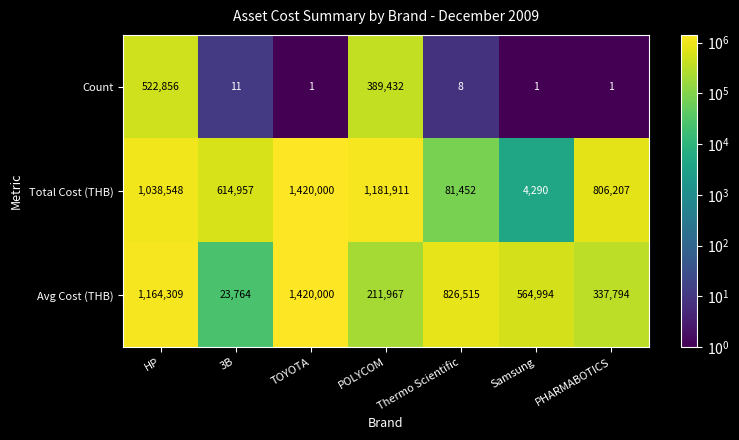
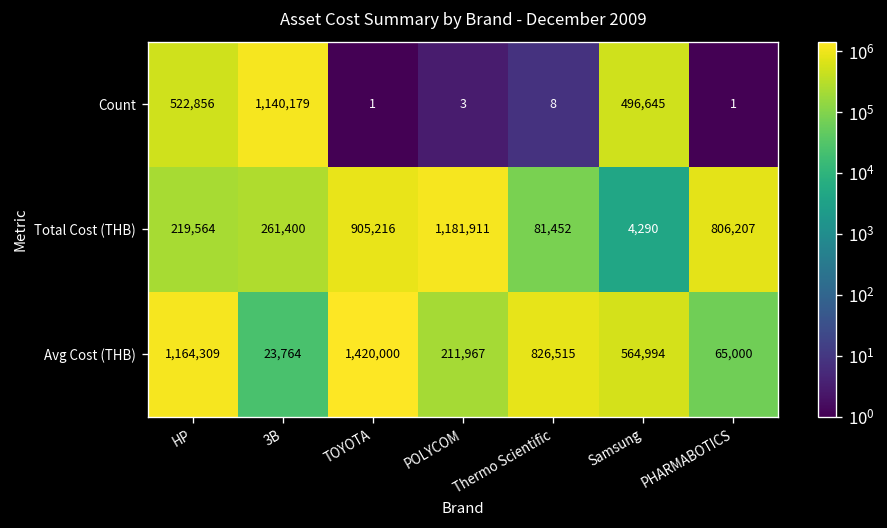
Count, 3B: 11 -> 1,140,179
Count, POLYCOM: 389,432 -> 3
Count, Samsung: 1 -> 496,645
Total Cost (THB), HP: 1,038,548 -> 219,564
Total Cost (THB), 3B: 614,957 -> 261,400
Total Cost (THB), TOYOTA: 1,420,000 -> 905,216
Avg Cost (THB), PHARMABOTICS: 337,794 -> 65,000
